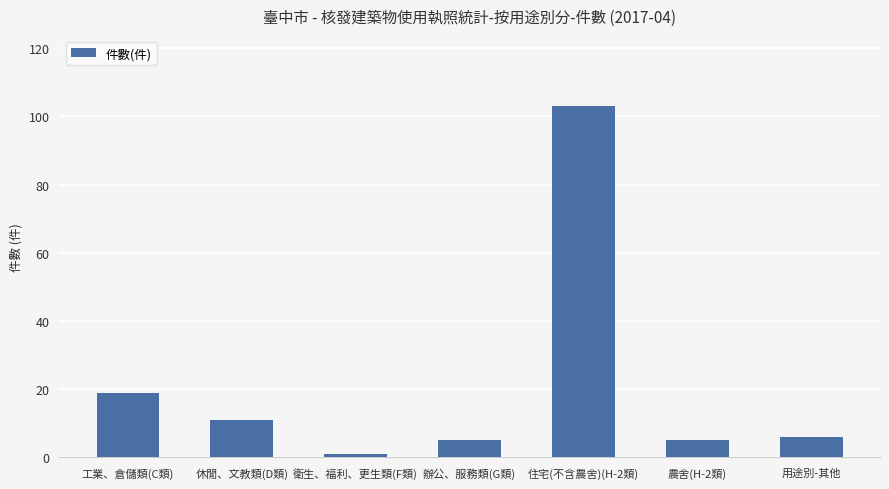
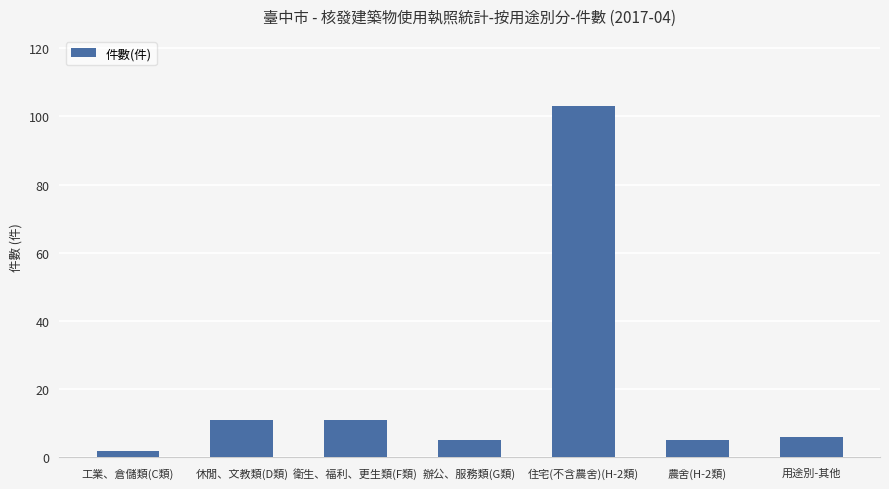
工業、倉儲類(C類): 19 -> 2
衛生、福利、更生類(F類): 1 -> 11
